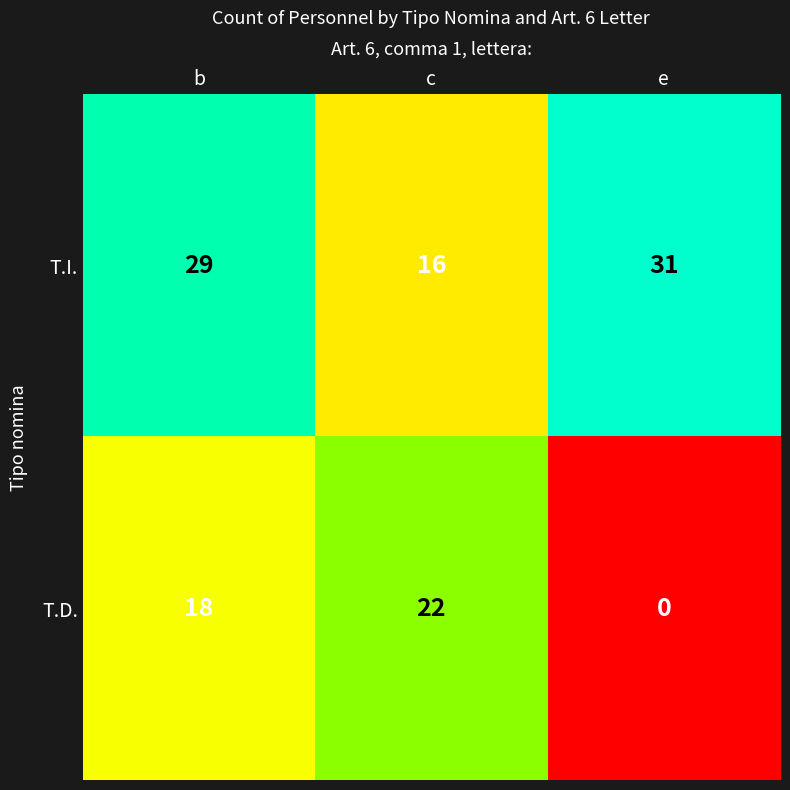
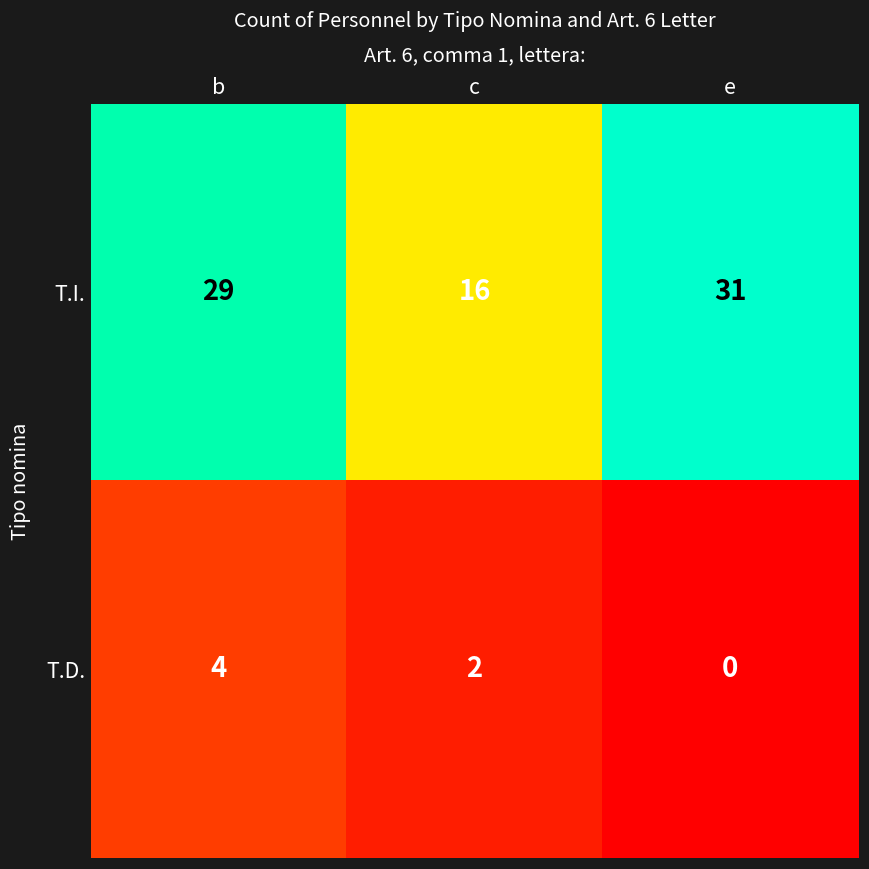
T.D., b: 18 -> 4
T.D., c: 22 -> 2
